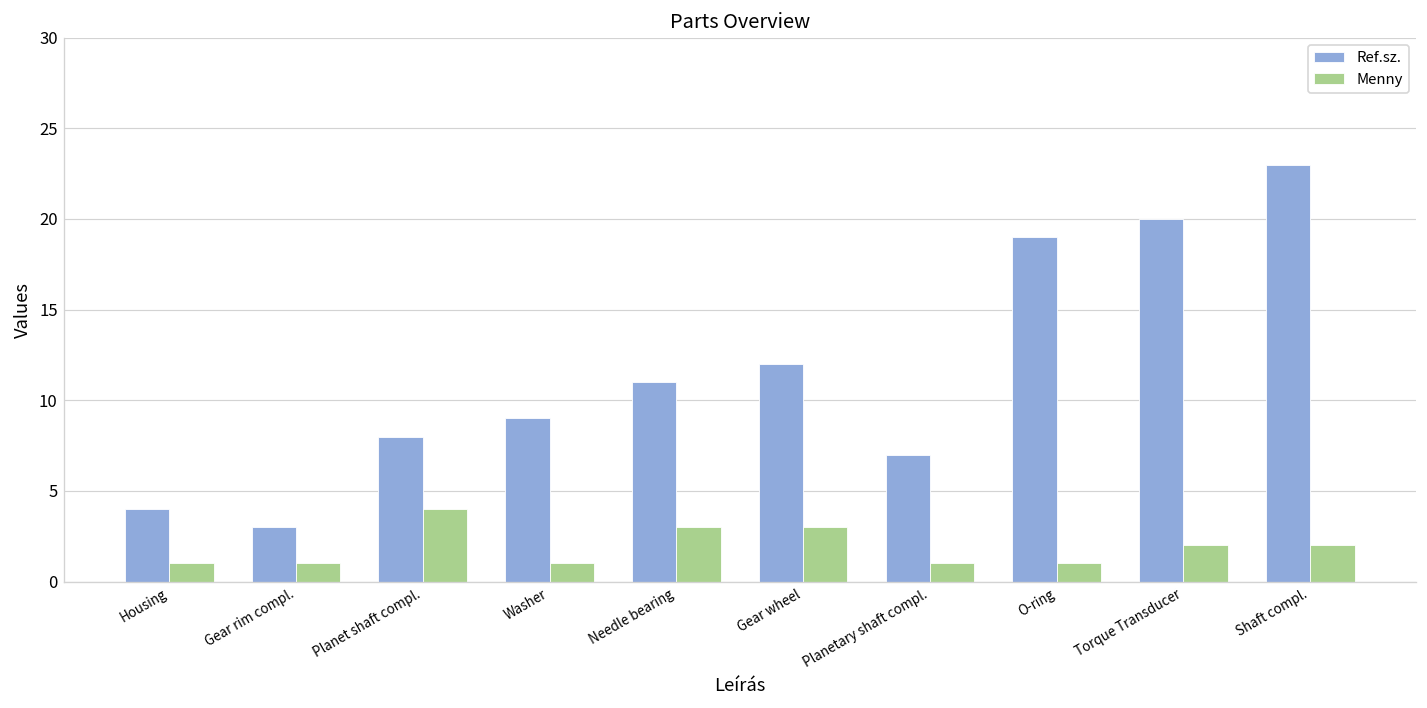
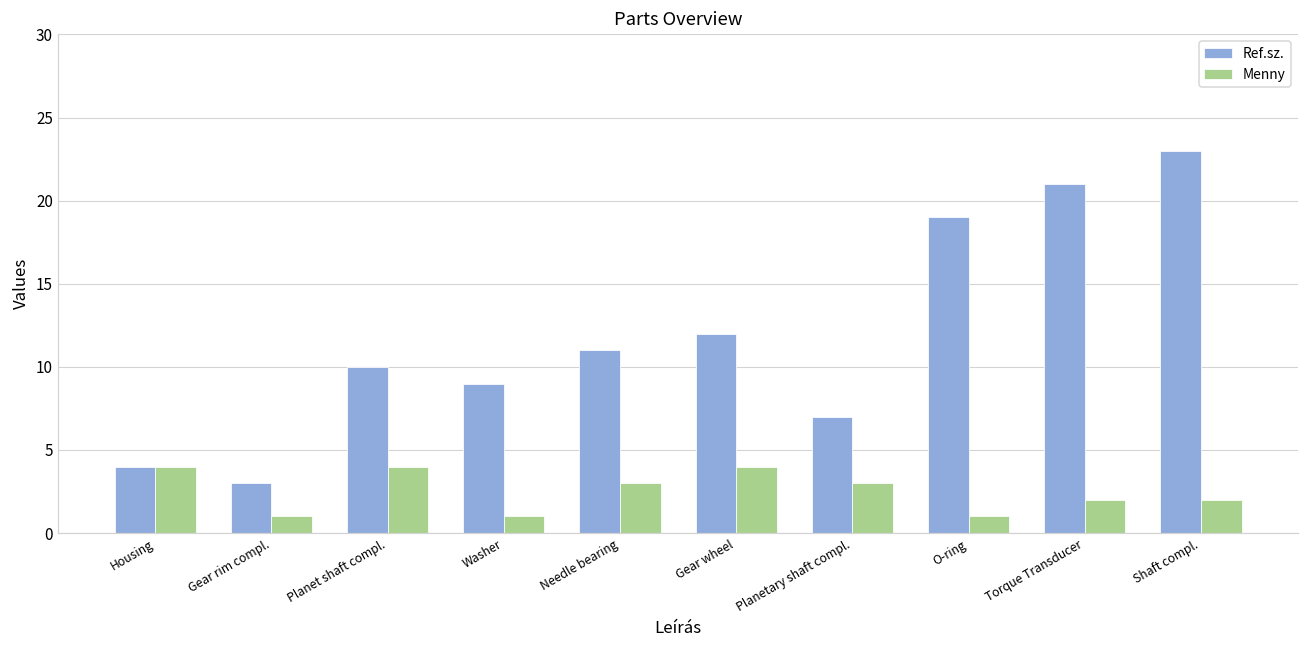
Menny, Housing: 1 -> 4
Ref.sz., Planet shaft compl.: 8 -> 10
Menny, Gear wheel: 3 -> 4
Menny, Planetary shaft compl.: 1 -> 3
Ref.sz., Torque Transducer: 20 -> 21
